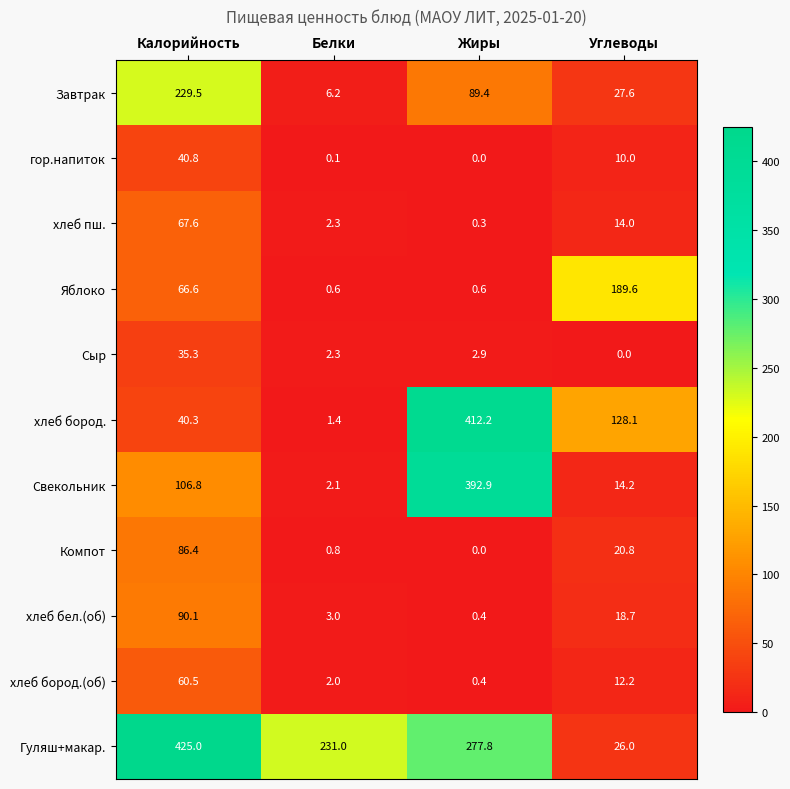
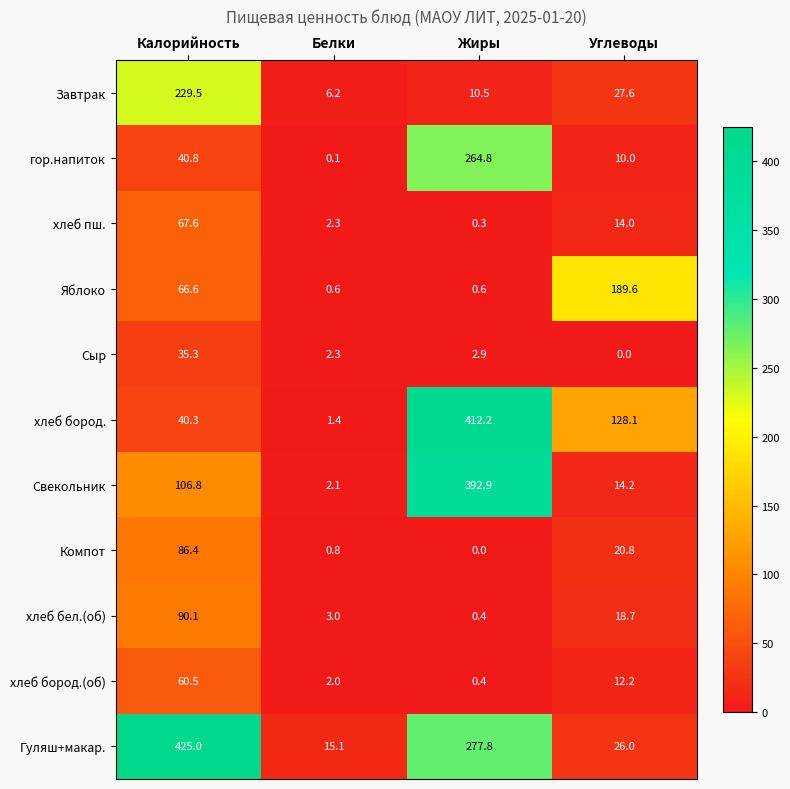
Завтрак, Жиры: 89.4 -> 10.5
гор.напиток, Жиры: 0.0 -> 264.8
Гуляш+макар., Белки: 231.0 -> 15.1
